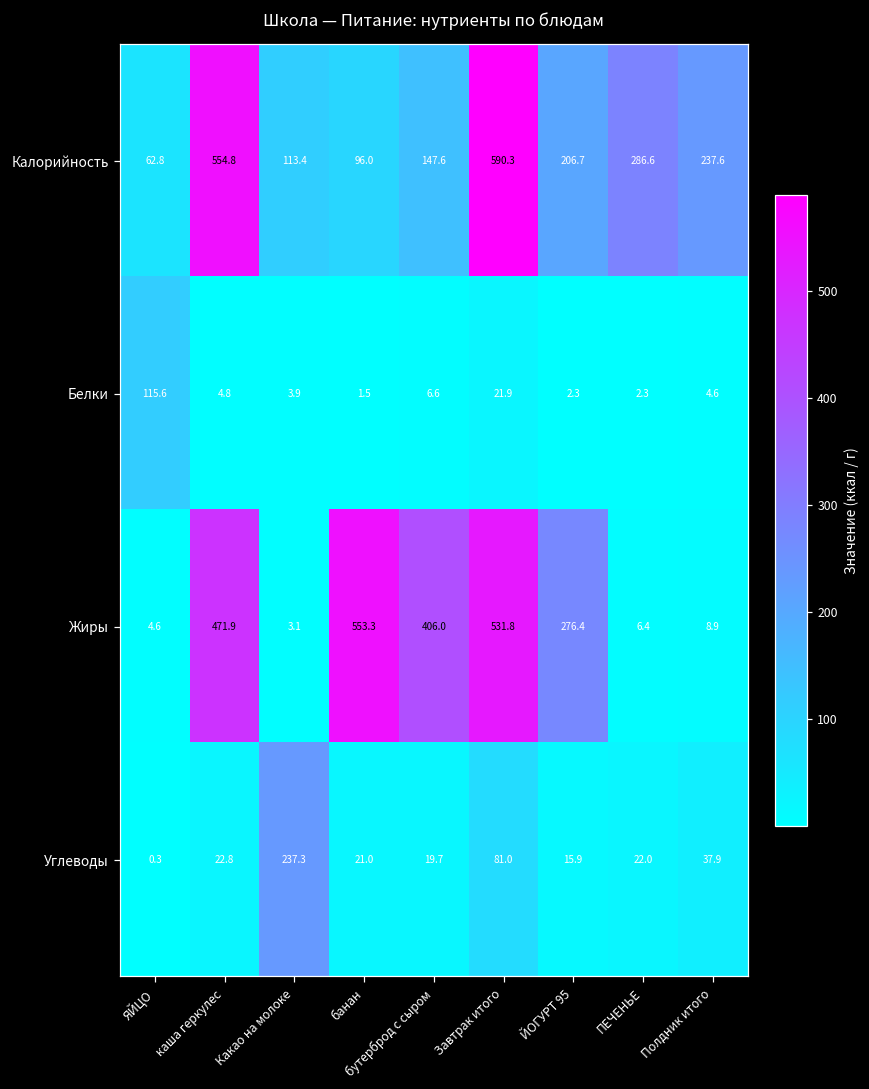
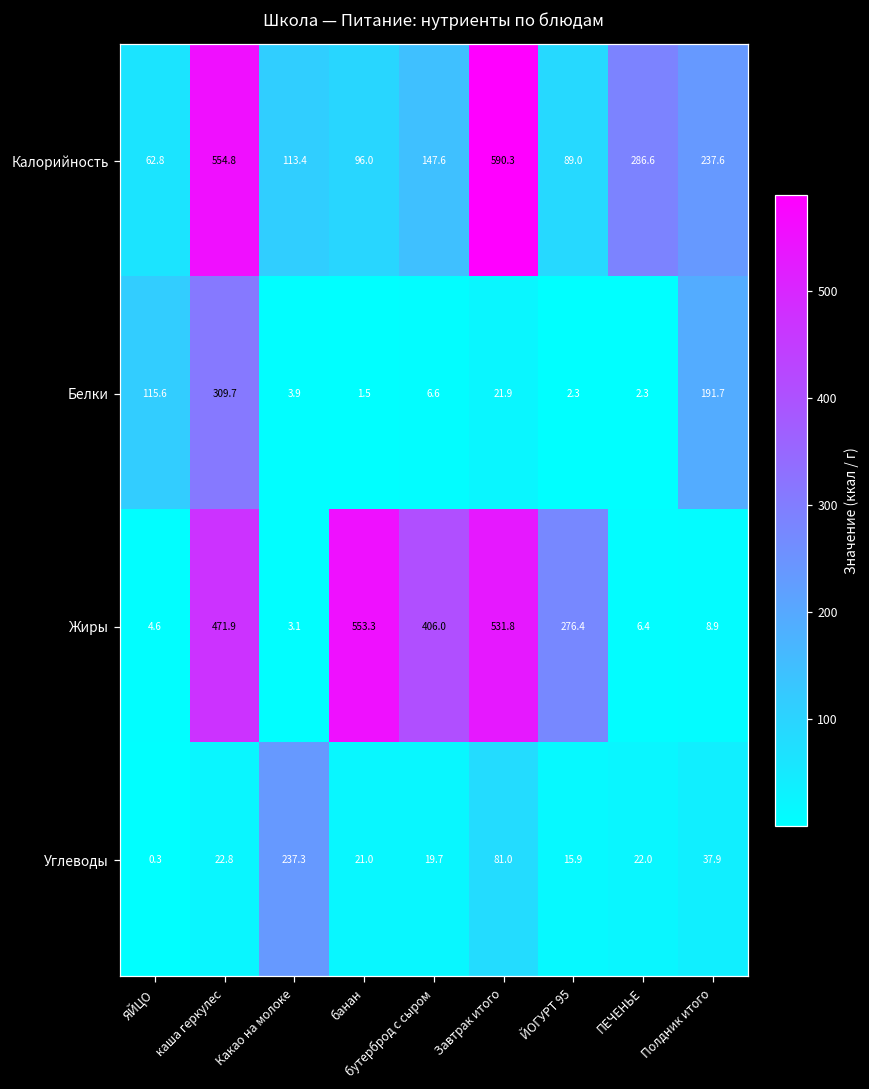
Калорийность, ЙОГУРТ 95: 206.7 -> 89.0
Белки, каша геркулес: 4.8 -> 309.7
Белки, Полдник итого: 4.6 -> 191.7
